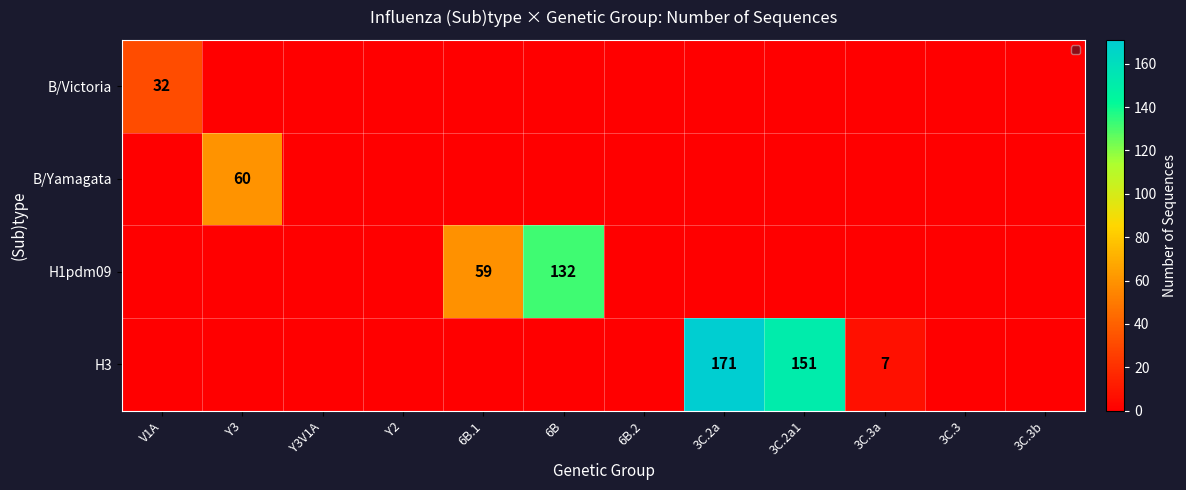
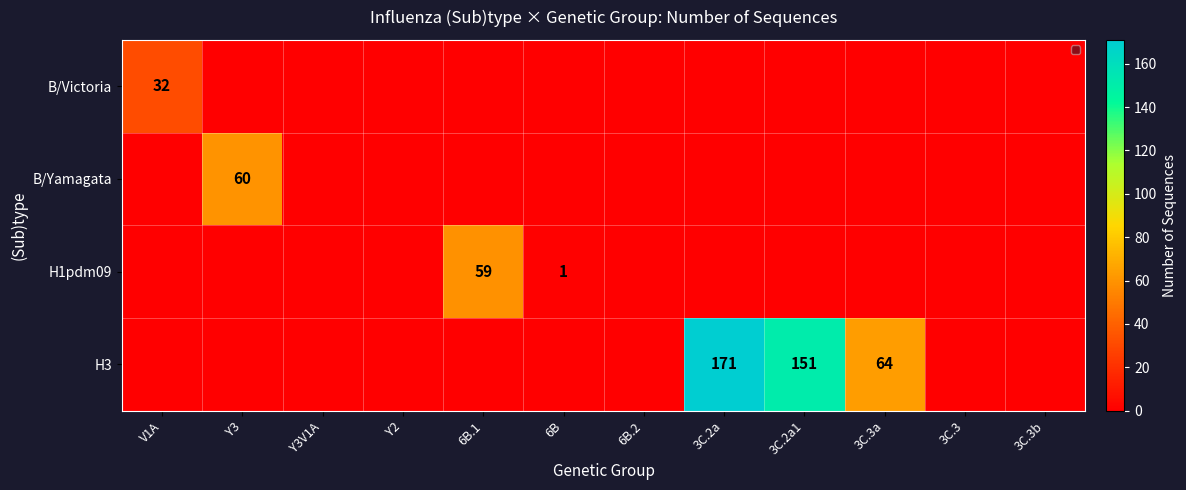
H1pdm09, 6B: 132 -> 1
H3, 3C.3a: 7 -> 64
